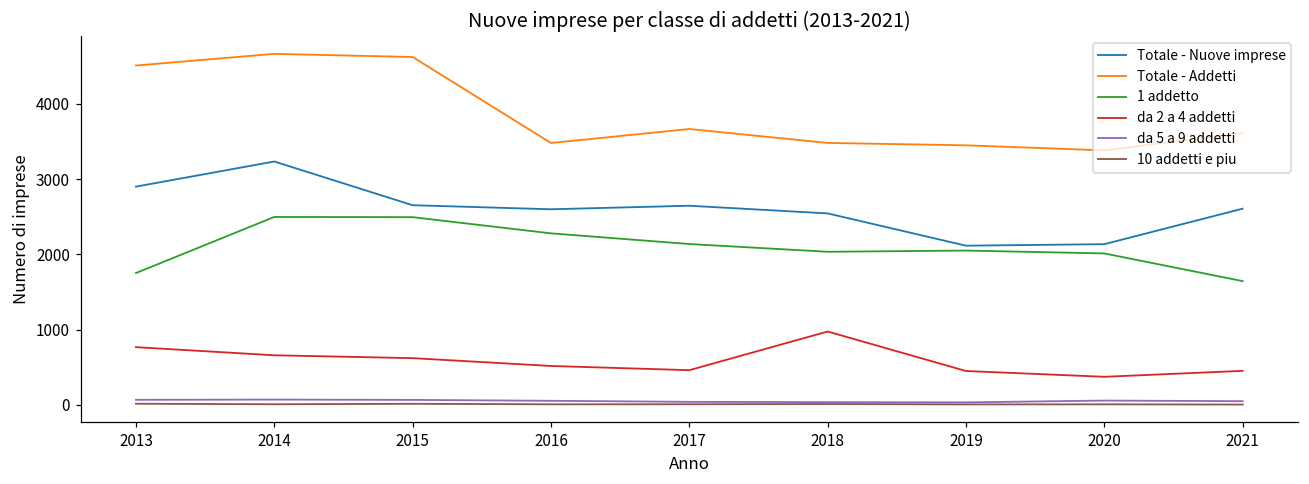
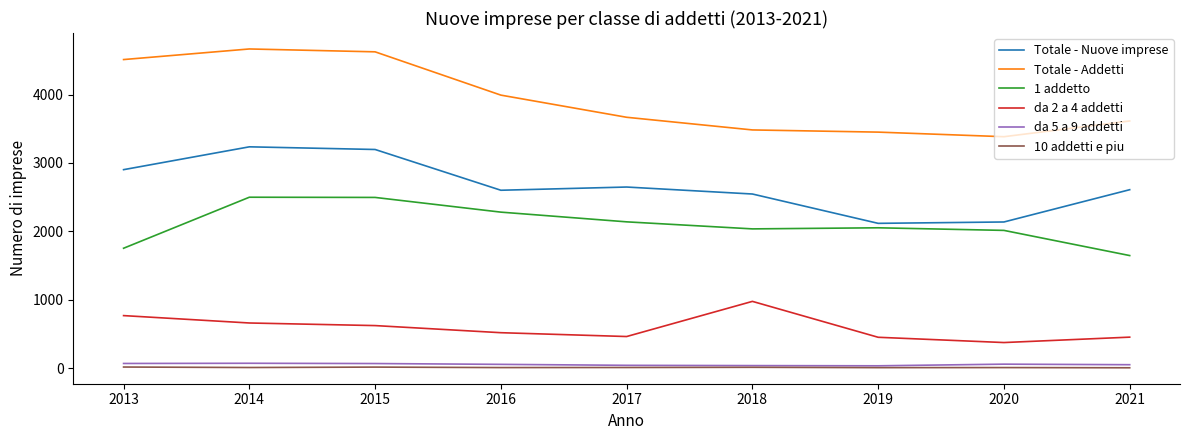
Totale - Nuove imprese, 2015: 2700 -> 3200
Totale - Addetti, 2016: 3500 -> 4000
